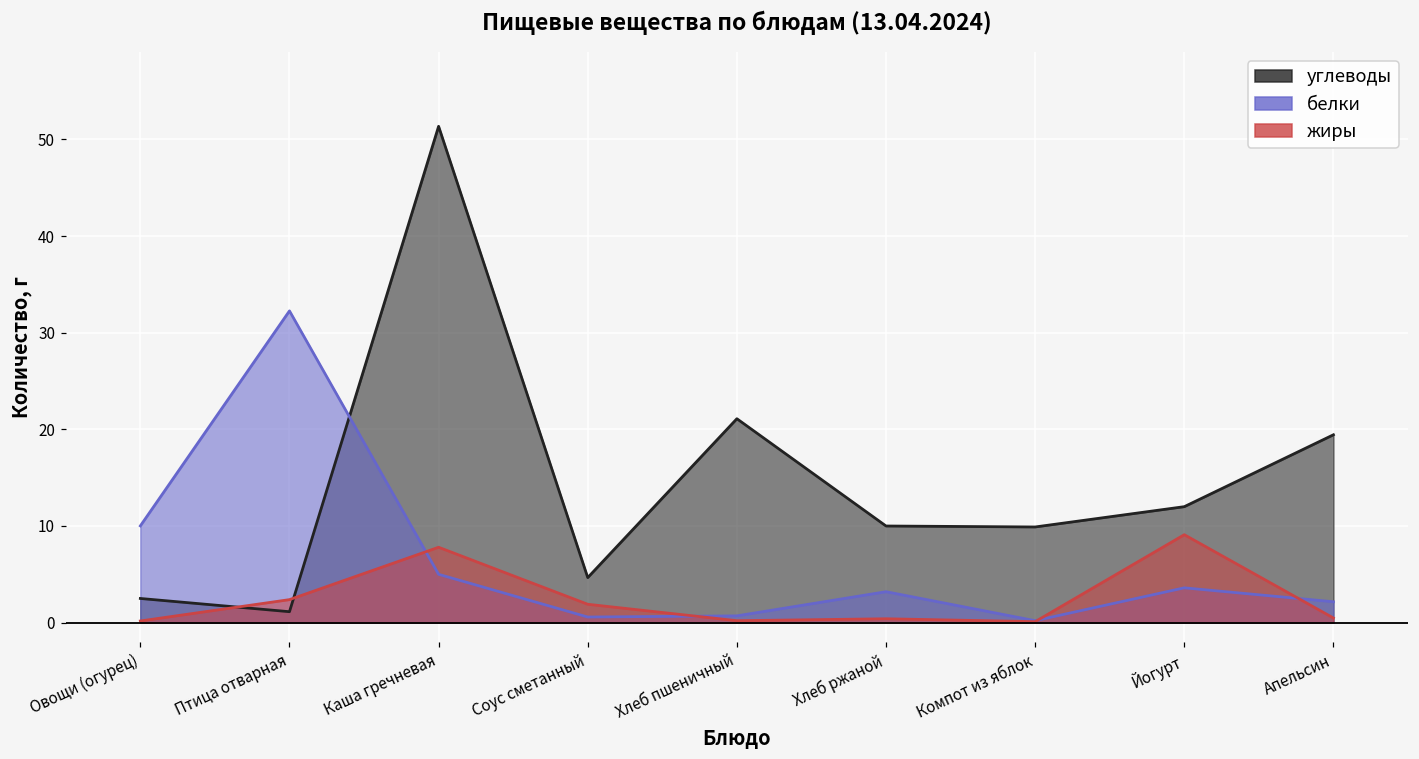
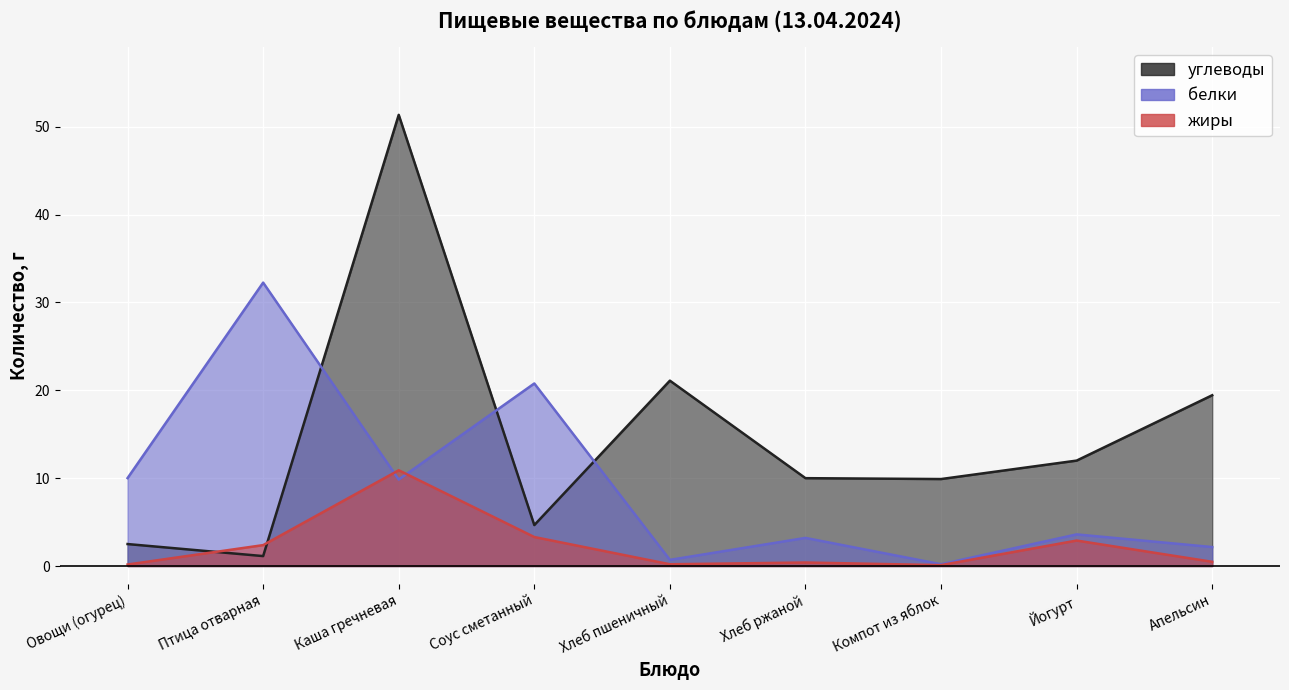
белки, Каша гречневая: 5 -> 10
жиры, Каша гречневая: 8 -> 11
белки, Соус сметанный: 1 -> 21
жиры, Соус сметанный: 2 -> 3
жиры, Йогурт: 9 -> 3
